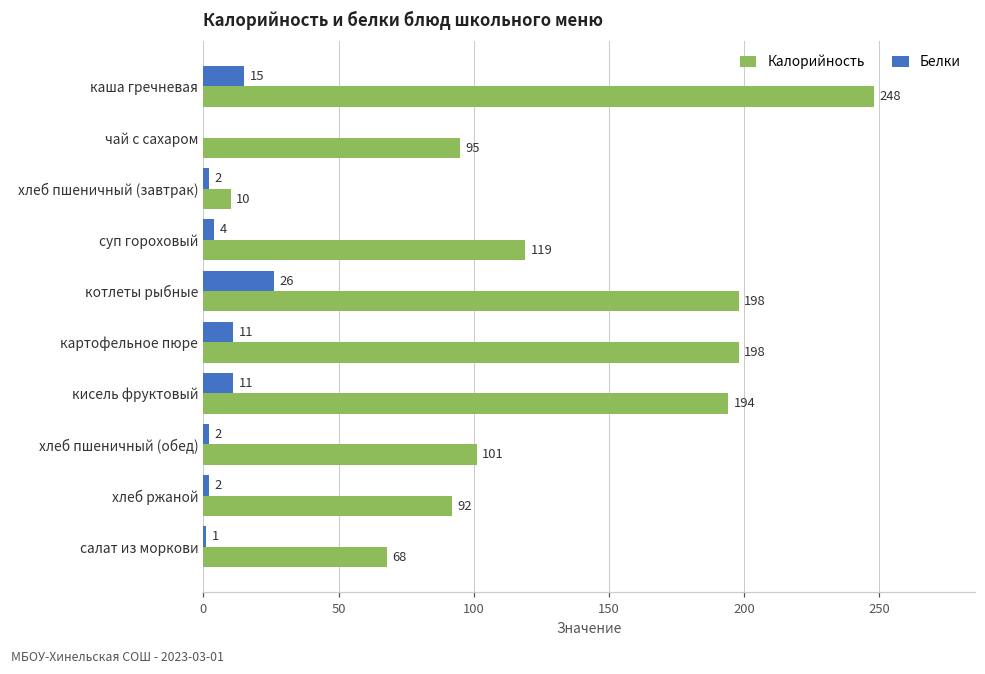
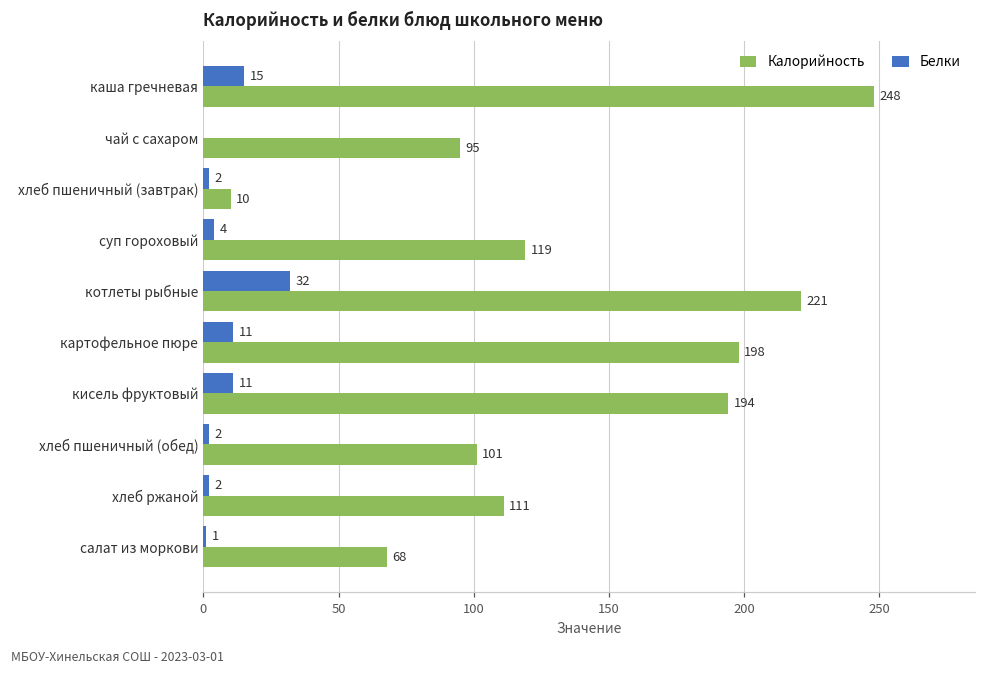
Белки, котлеты рыбные: 26 -> 32
Калорийность, котлеты рыбные: 198 -> 221
Калорийность, хлеб ржаной: 92 -> 111
